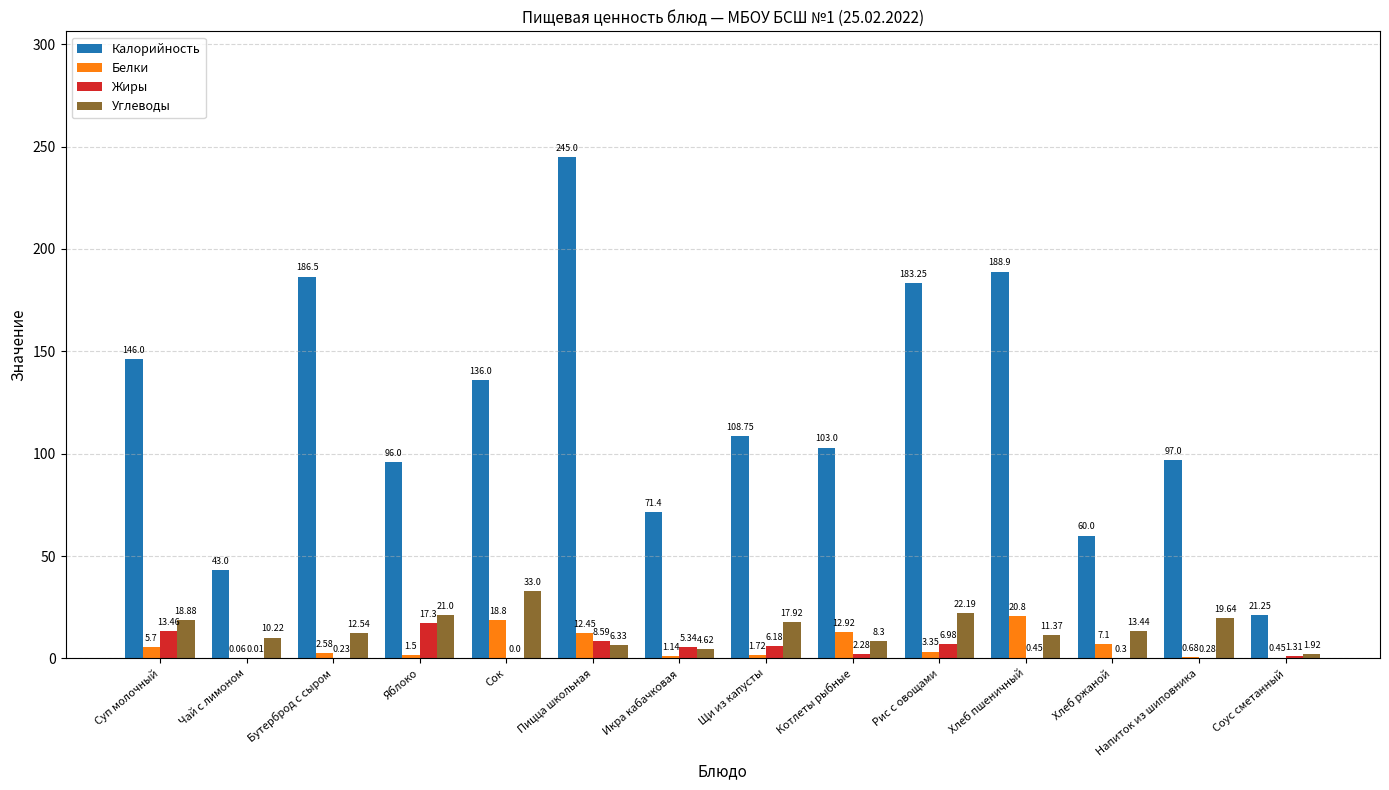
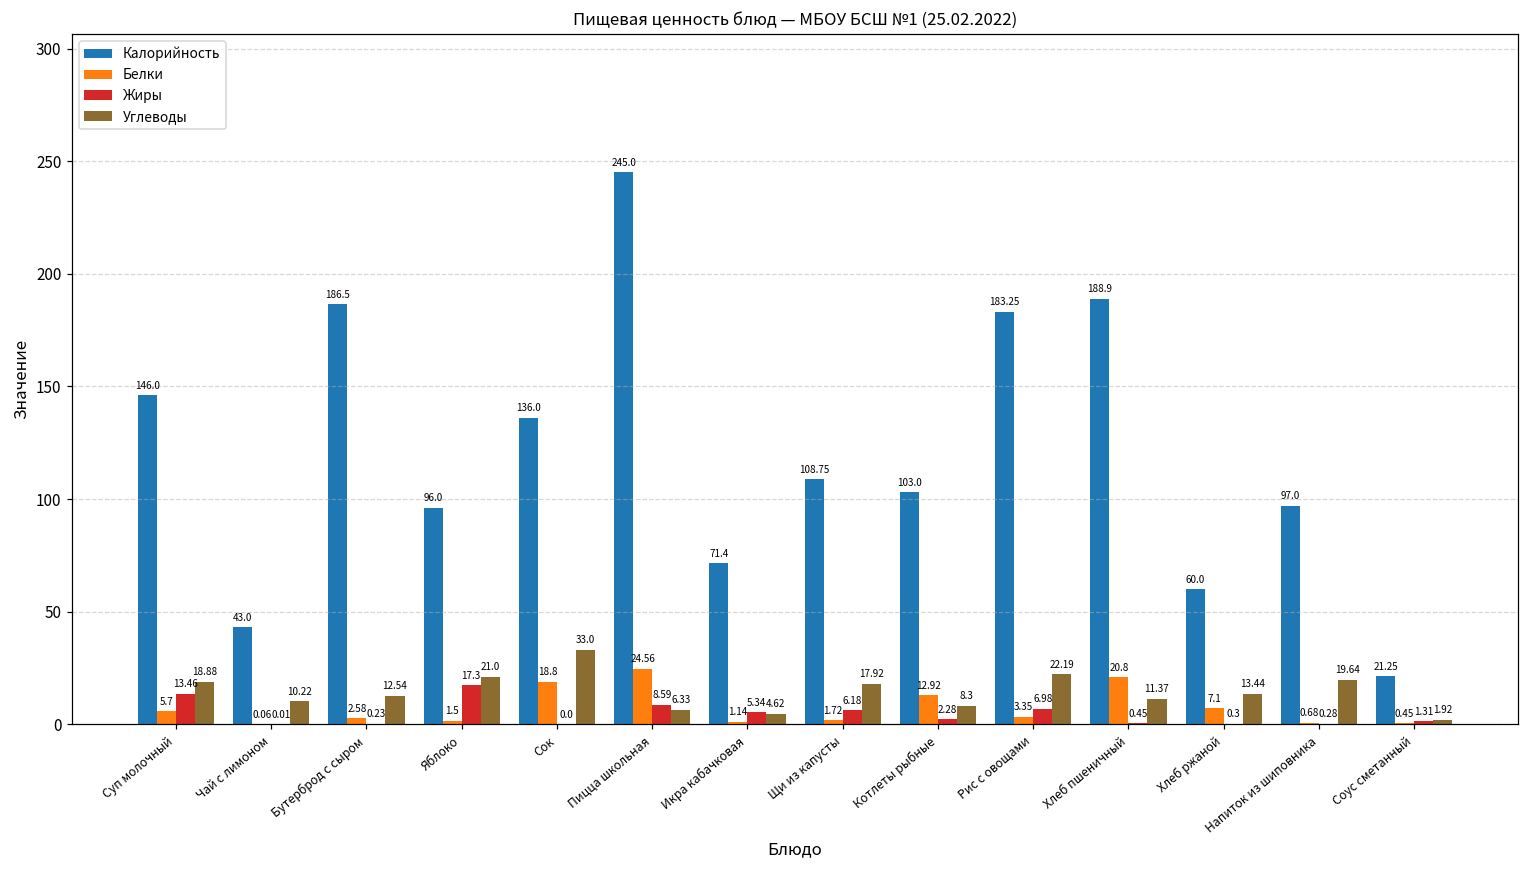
Белки, Пицца школьная: 12.45 -> 24.56
